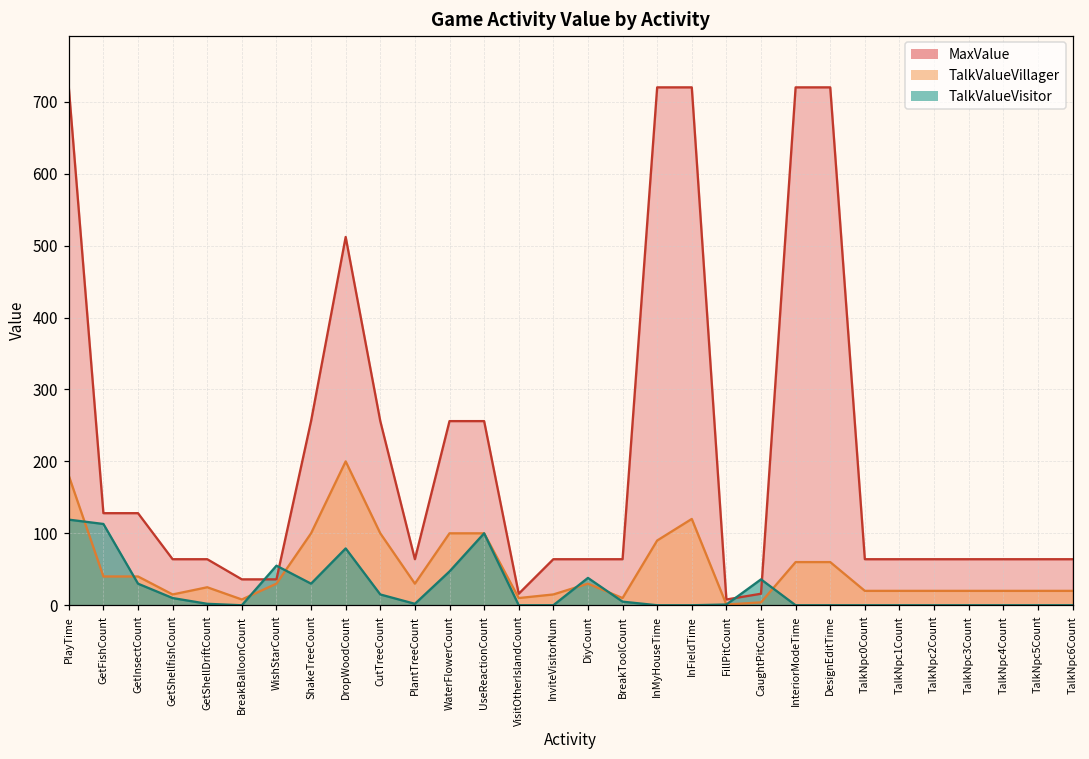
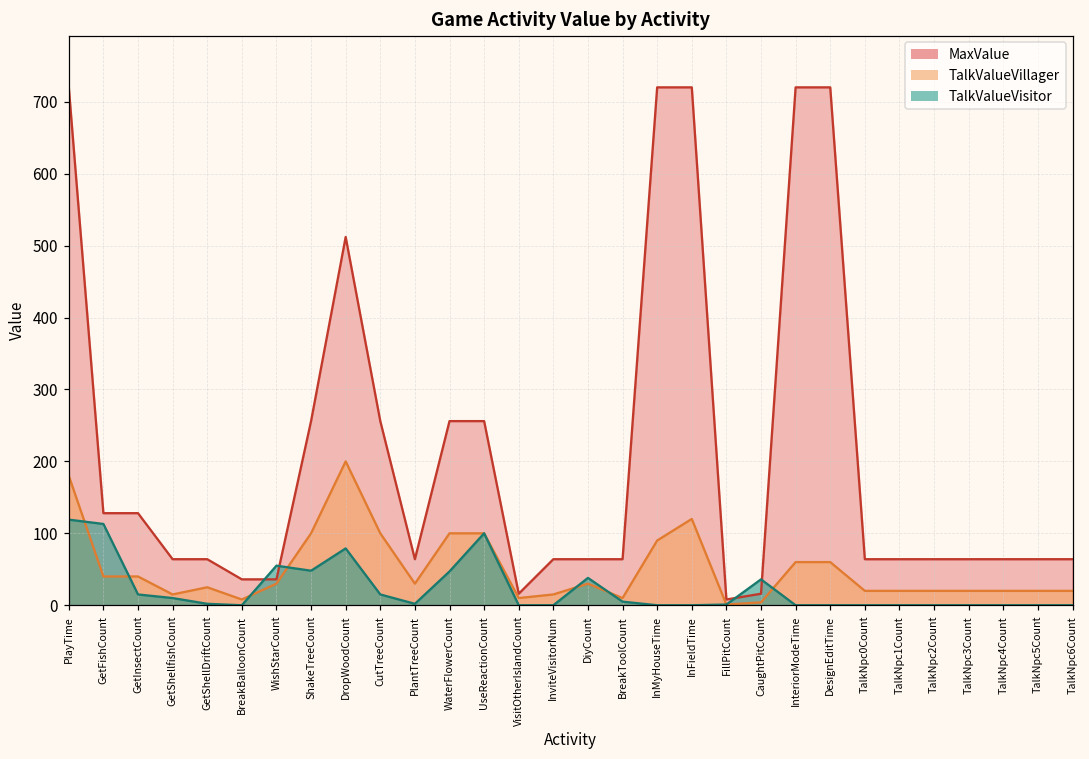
TalkValueVisitor, GetInsectCount: 30 -> 20
TalkValueVisitor, ShakeTreeCount: 30 -> 50
